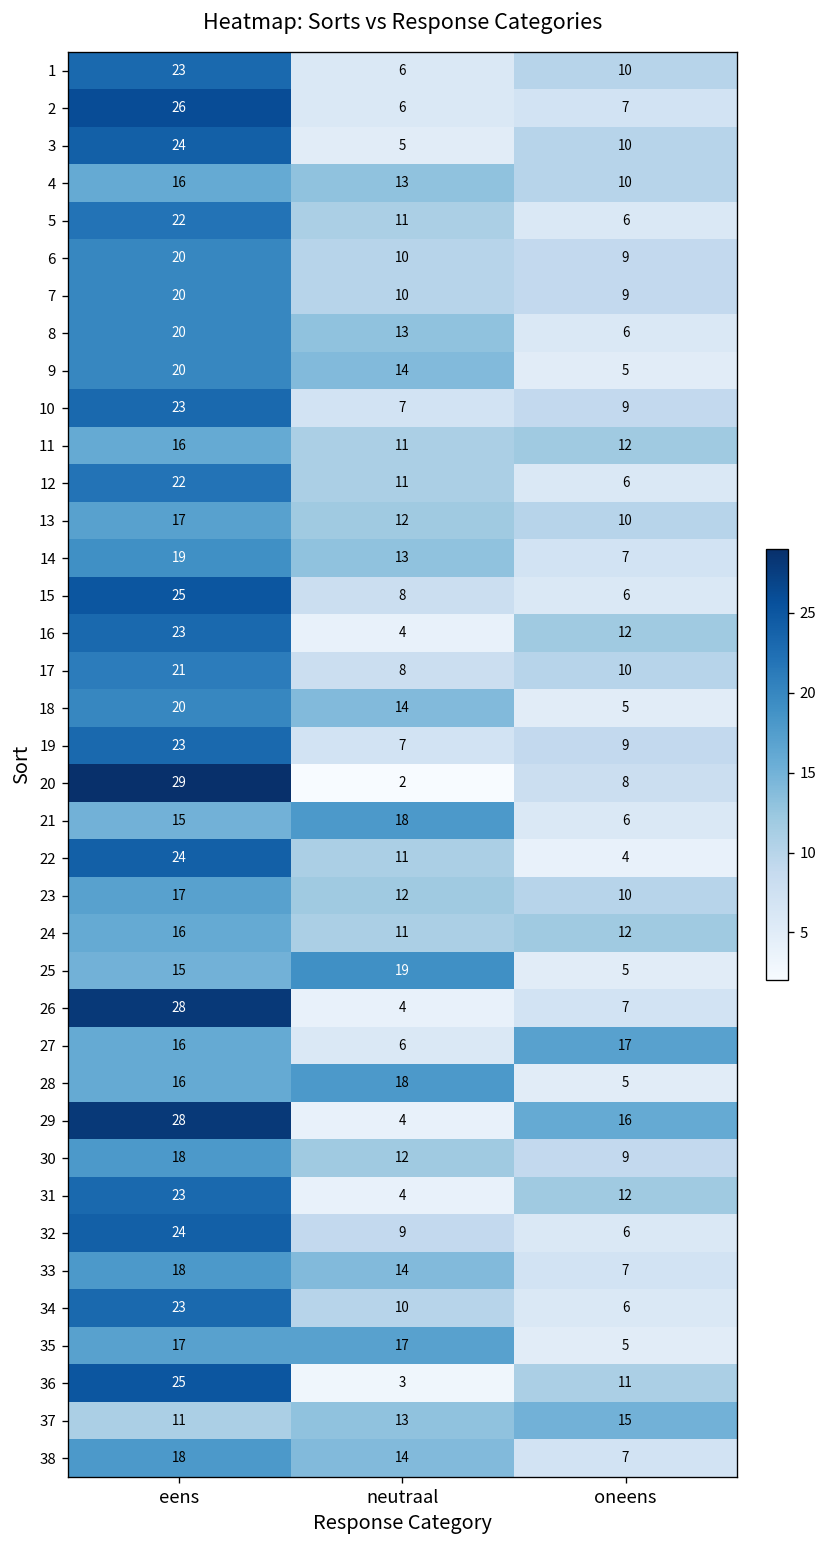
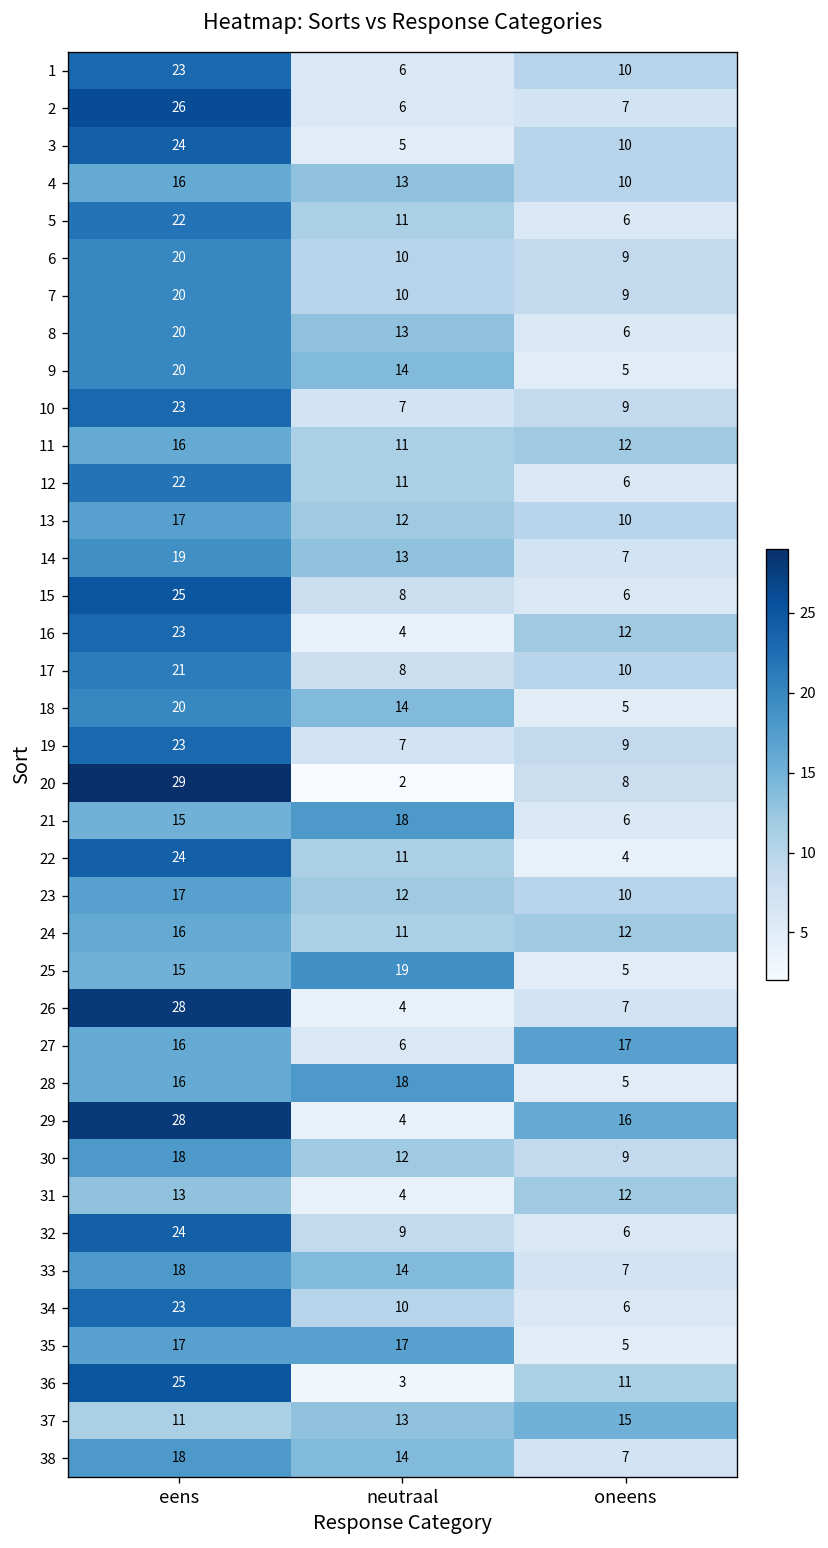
31, eens: 23 -> 13
